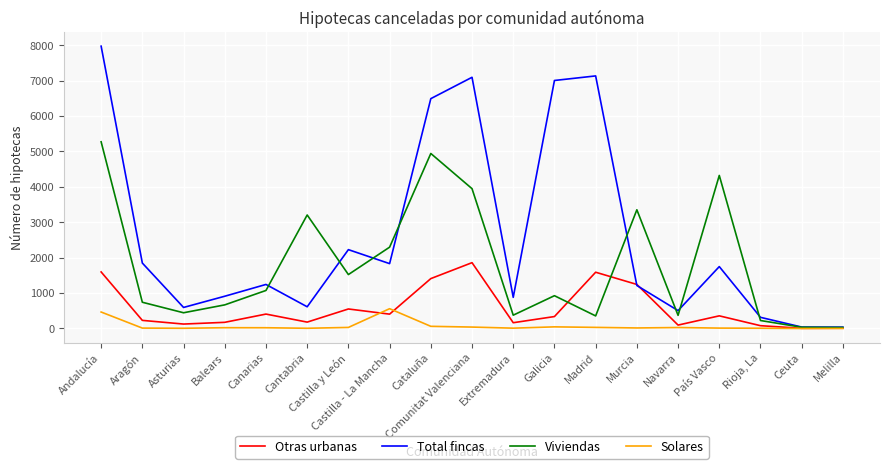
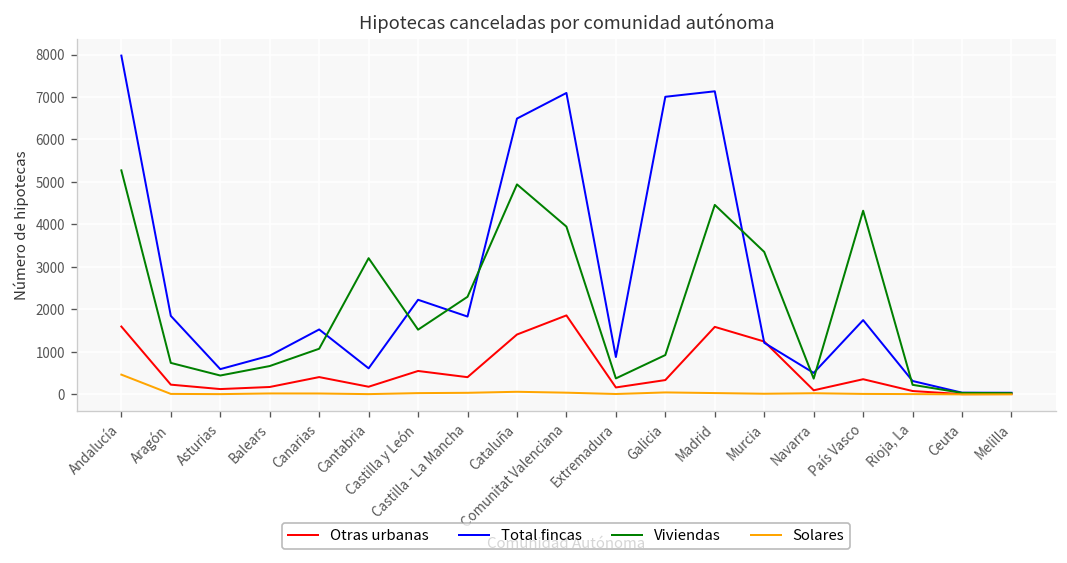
Total fincas, Canarias: 1200 -> 1500
Solares, Castilla - La Mancha: 600 -> 0
Viviendas, Madrid: 400 -> 4500
